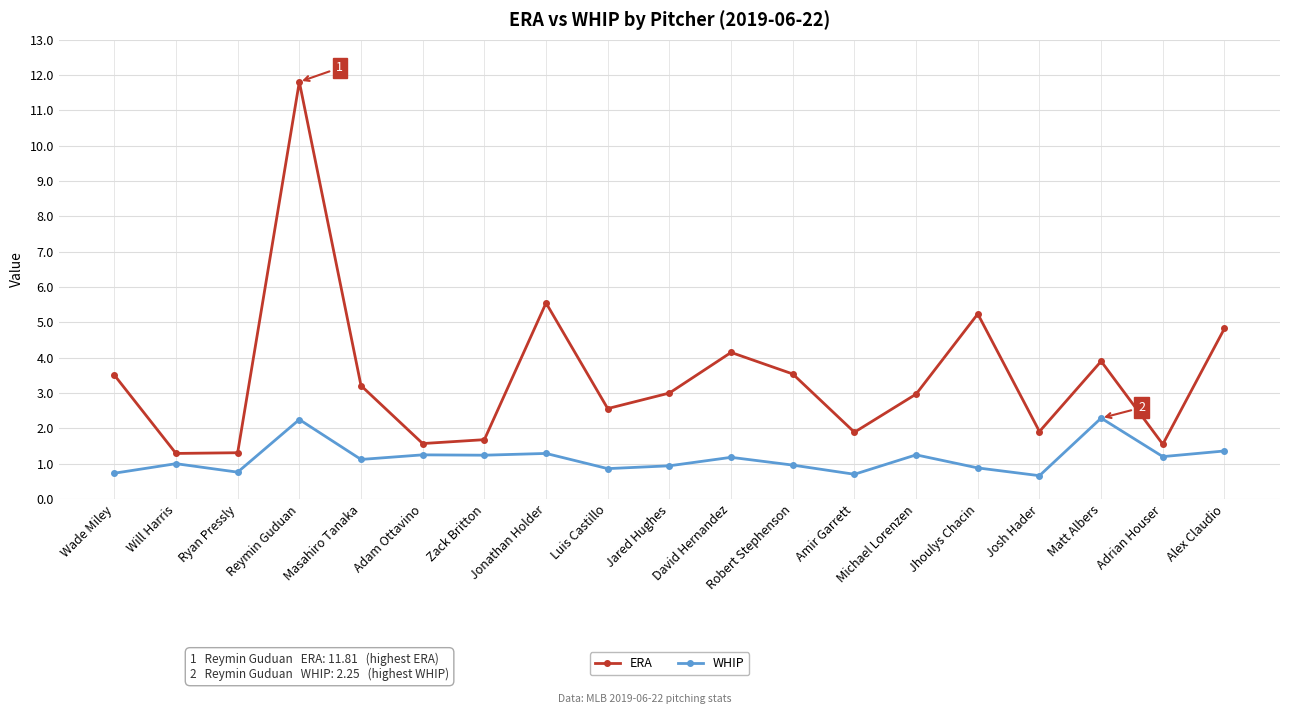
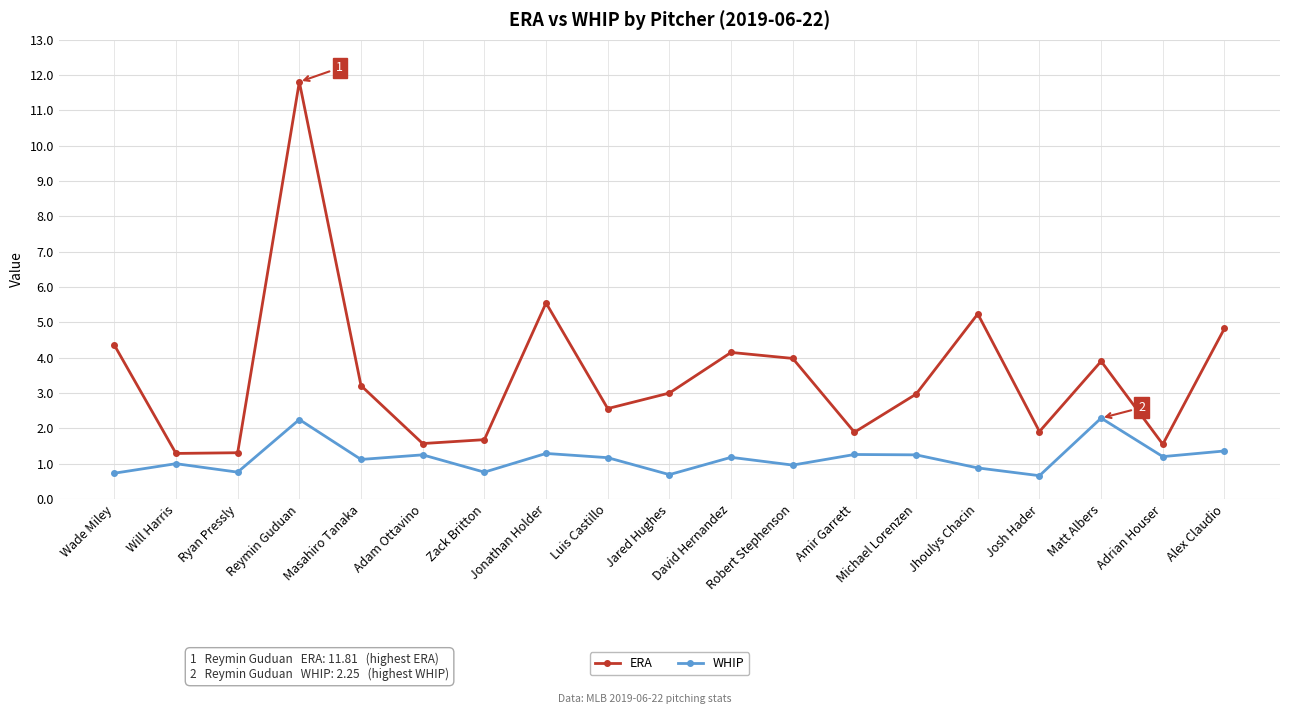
ERA, Wade Miley: 3.5 -> 4.4
WHIP, Zack Britton: 1.2 -> 0.8
WHIP, Luis Castillo: 0.9 -> 1.2
WHIP, Jared Hughes: 0.9 -> 0.7
ERA, Robert Stephenson: 3.5 -> 4.0
WHIP, Amir Garrett: 0.7 -> 1.3
